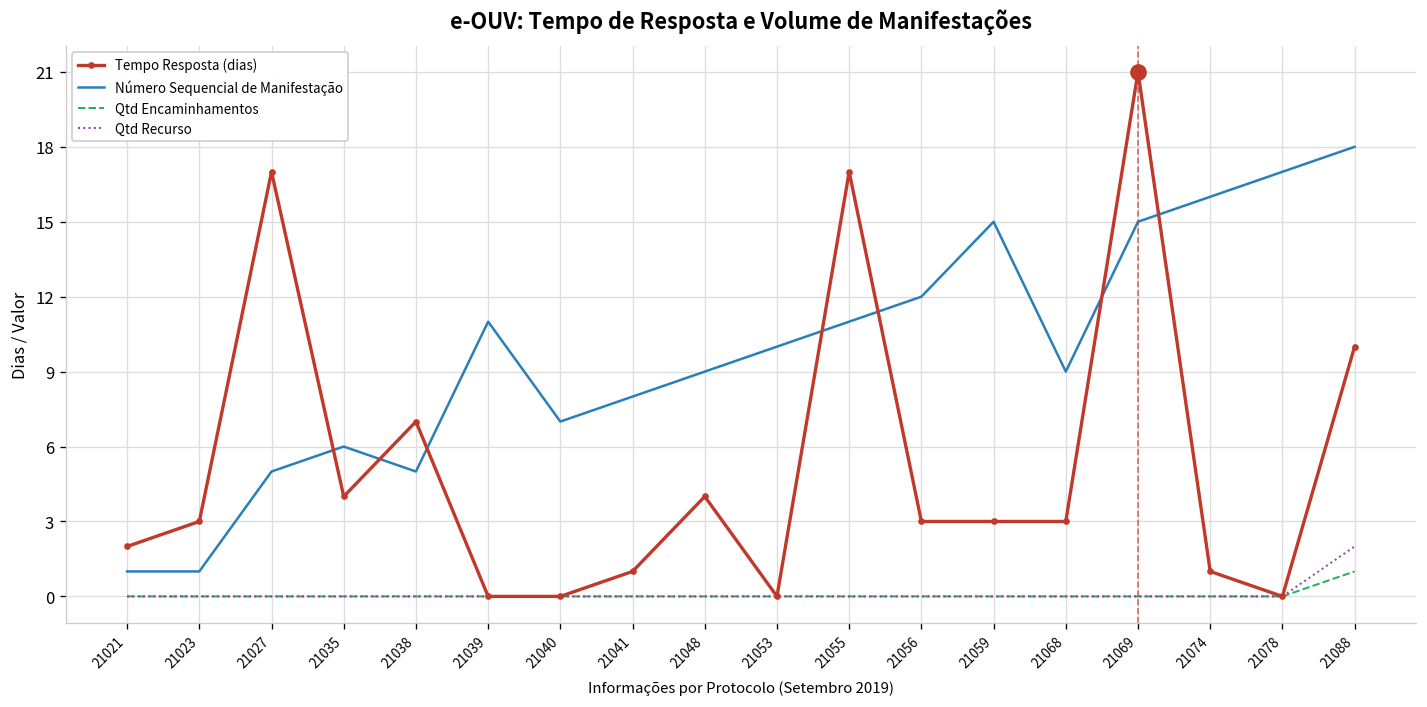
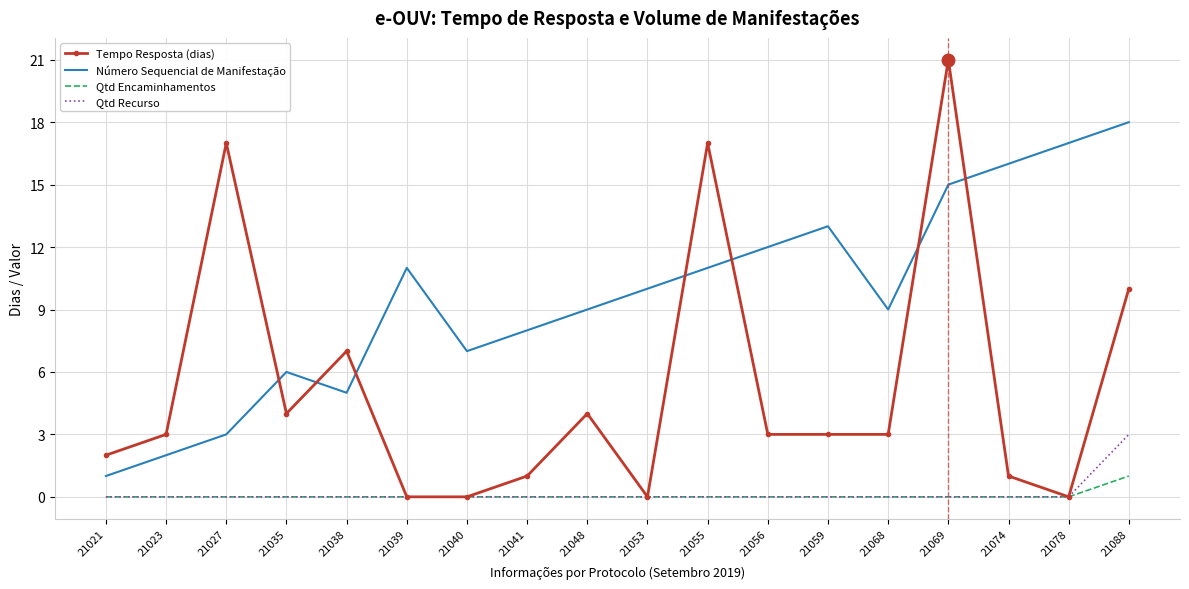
Número Sequencial de Manifestação, 21023: 1 -> 2
Número Sequencial de Manifestação, 21027: 5 -> 3
Número Sequencial de Manifestação, 21059: 15 -> 13
Qtd Recurso, 21088: 2 -> 3
